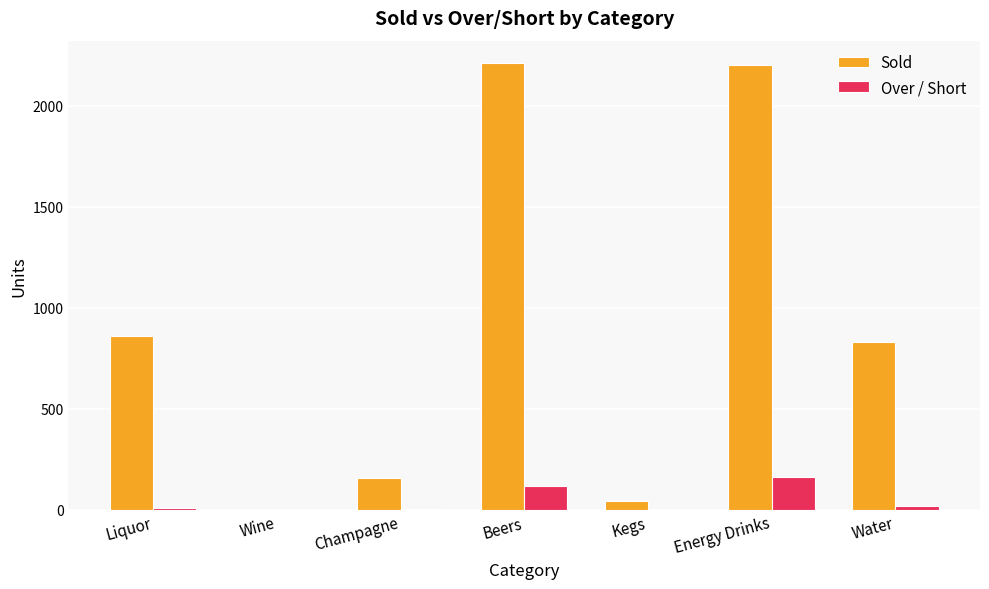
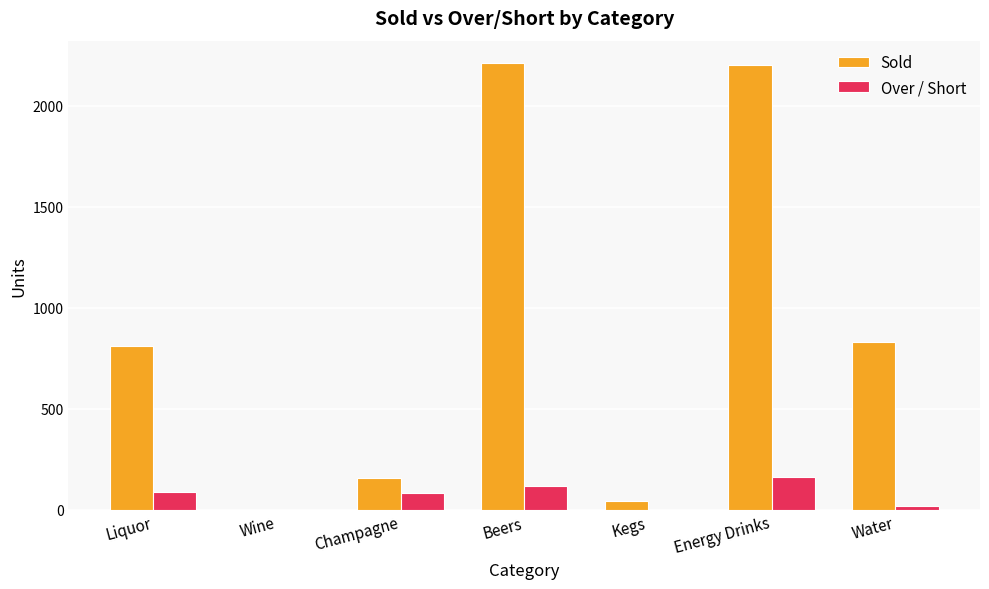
Sold, Liquor: 860 -> 810
Over / Short, Liquor: 10 -> 90
Over / Short, Champagne: 0 -> 80
